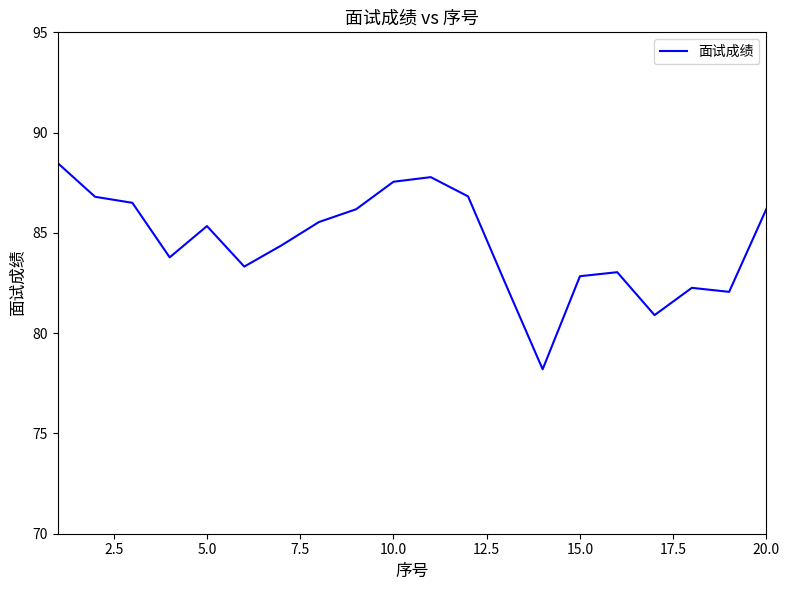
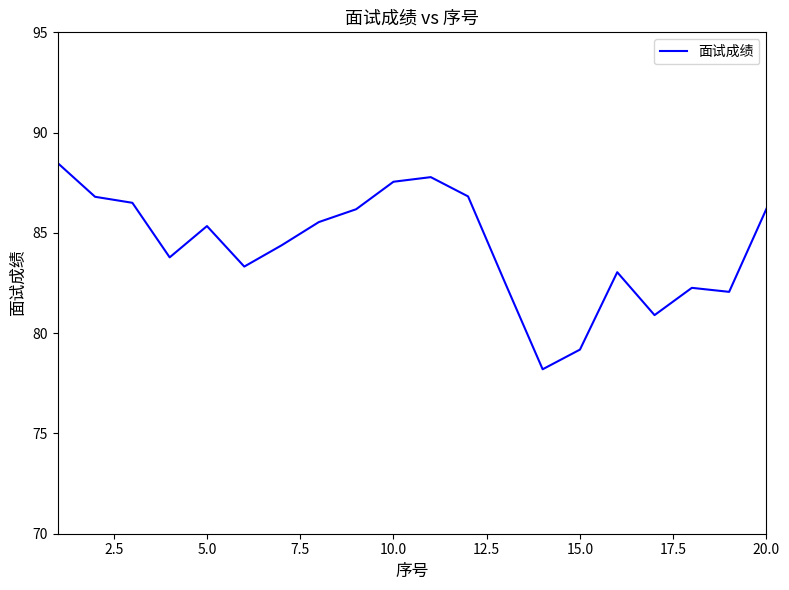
15.0: 82.8 -> 79.2
